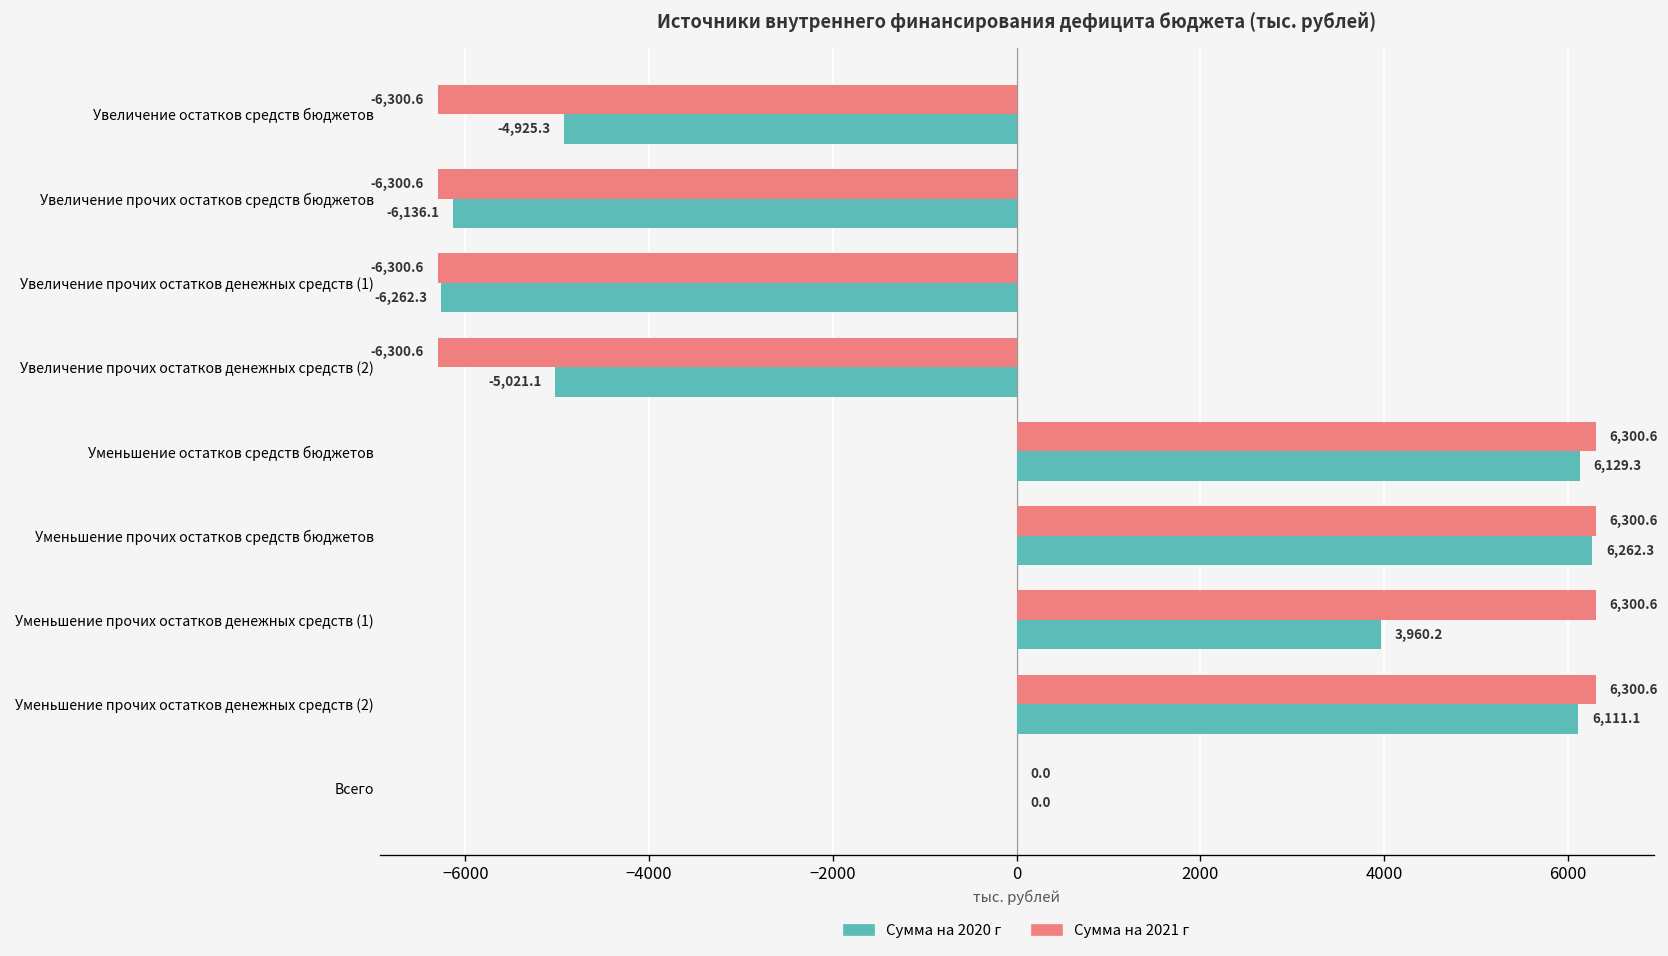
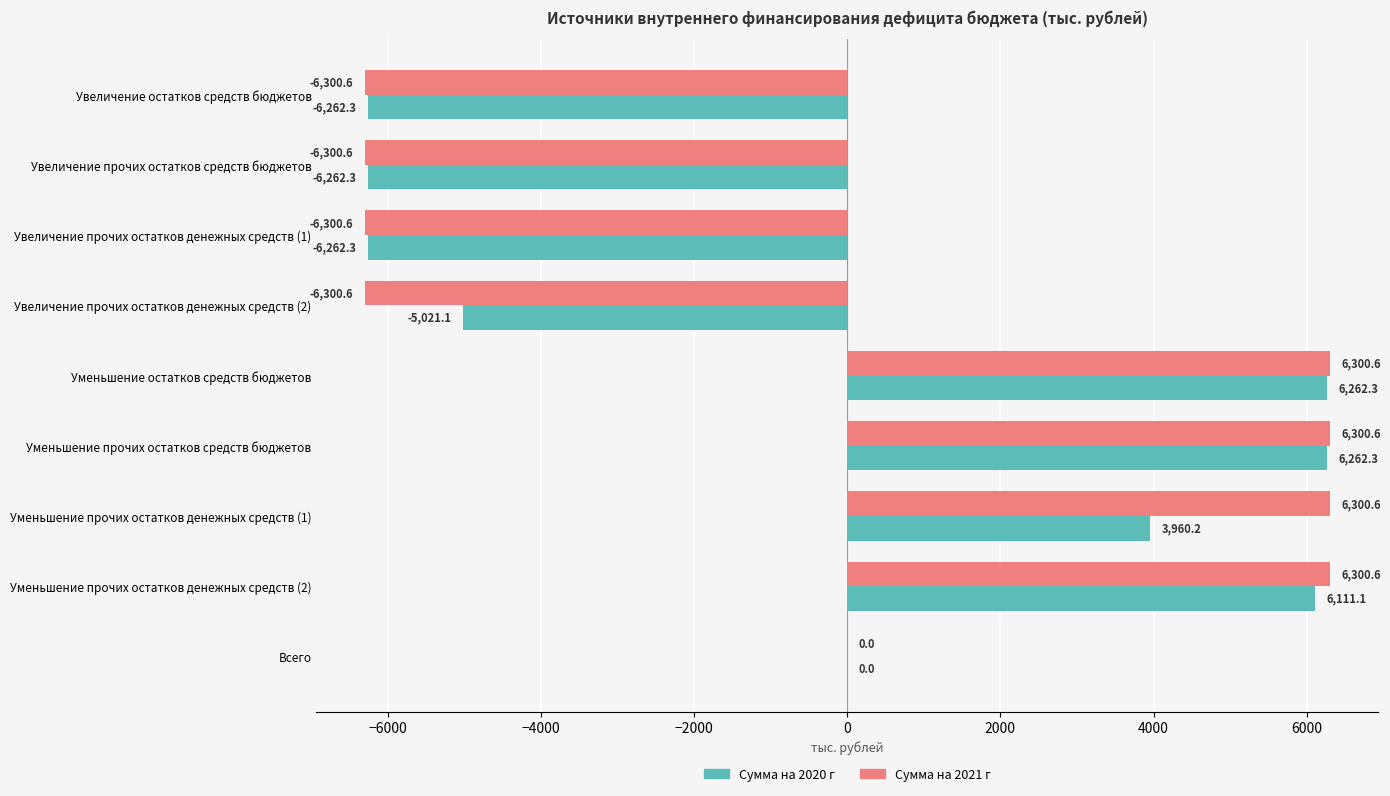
Сумма на 2020 г, Увеличение остатков средств бюджетов: -4,925.3 -> -6,262.3
Сумма на 2020 г, Увеличение прочих остатков средств бюджетов: -6,136.1 -> -6,262.3
Сумма на 2020 г, Уменьшение остатков средств бюджетов: 6,129.3 -> 6,262.3
